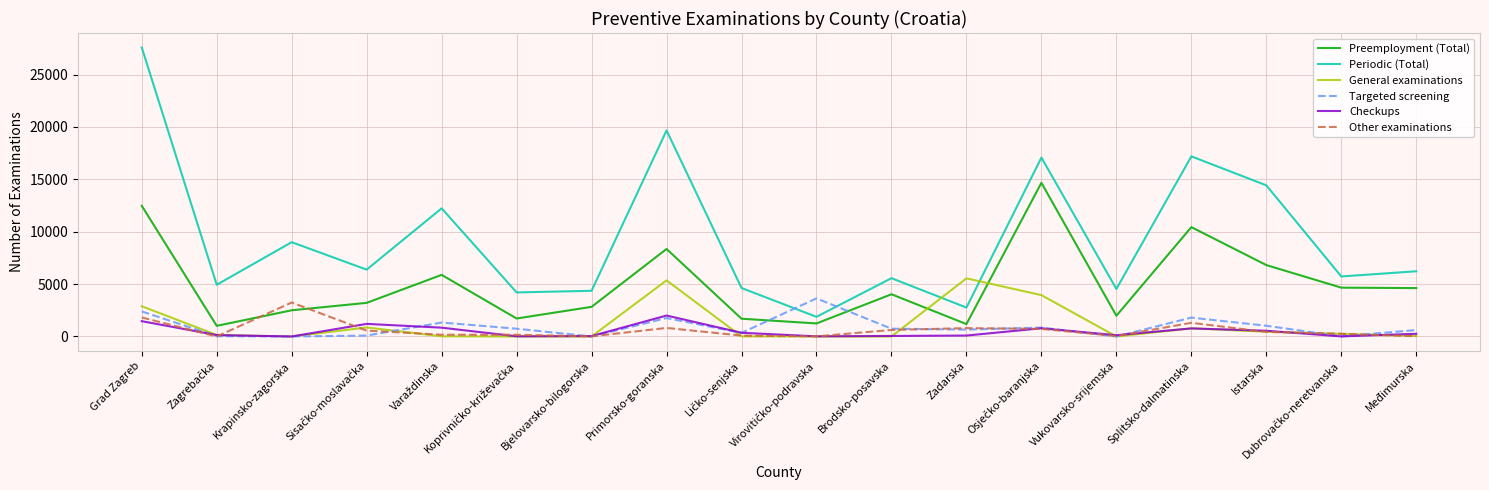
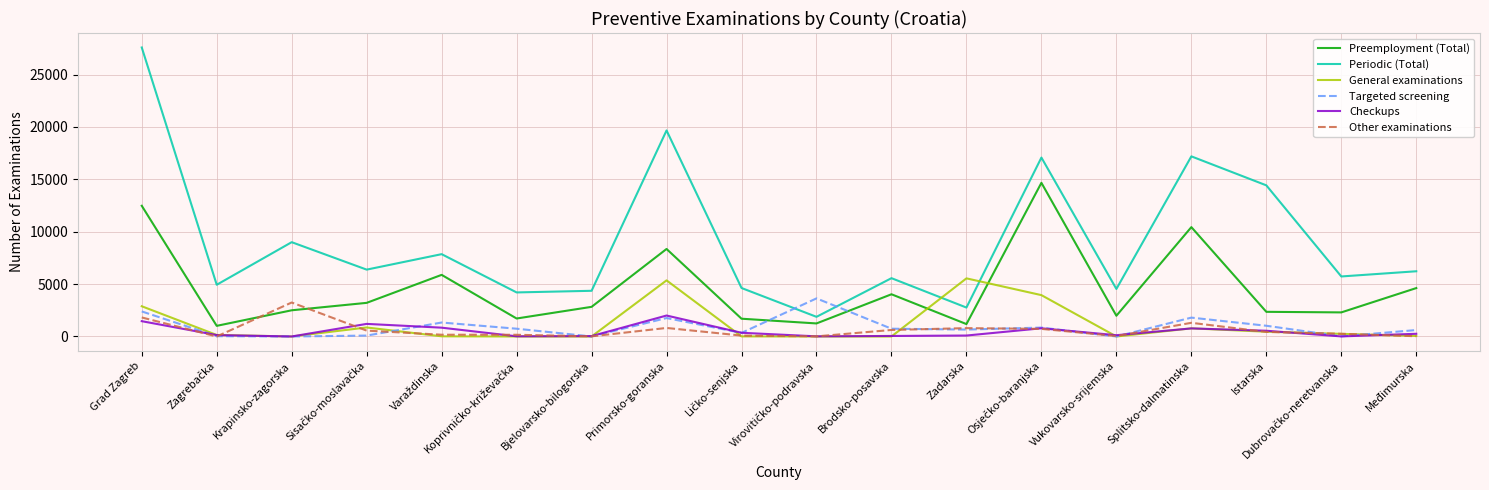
Periodic (Total), Varaždinska: 12200 -> 7900
Preemployment (Total), Istarska: 6800 -> 2400
Preemployment (Total), Dubrovačko-neretvanska: 4700 -> 2300
